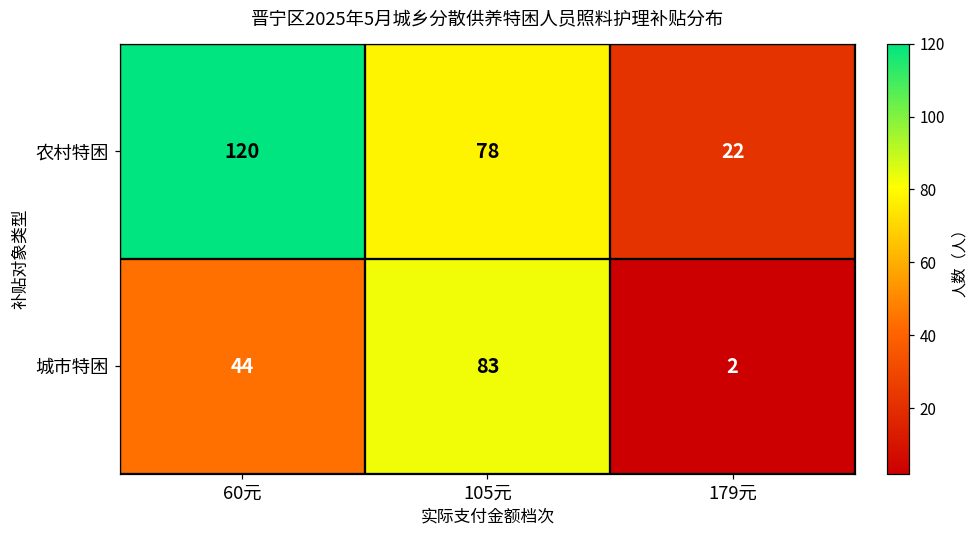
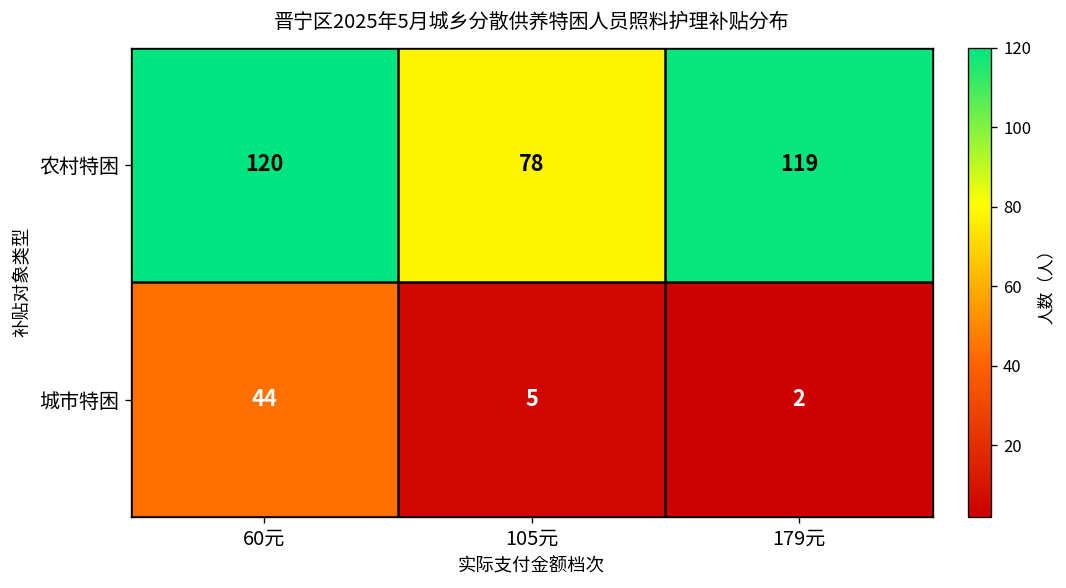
农村特困, 179元: 22 -> 119
城市特困, 105元: 83 -> 5
